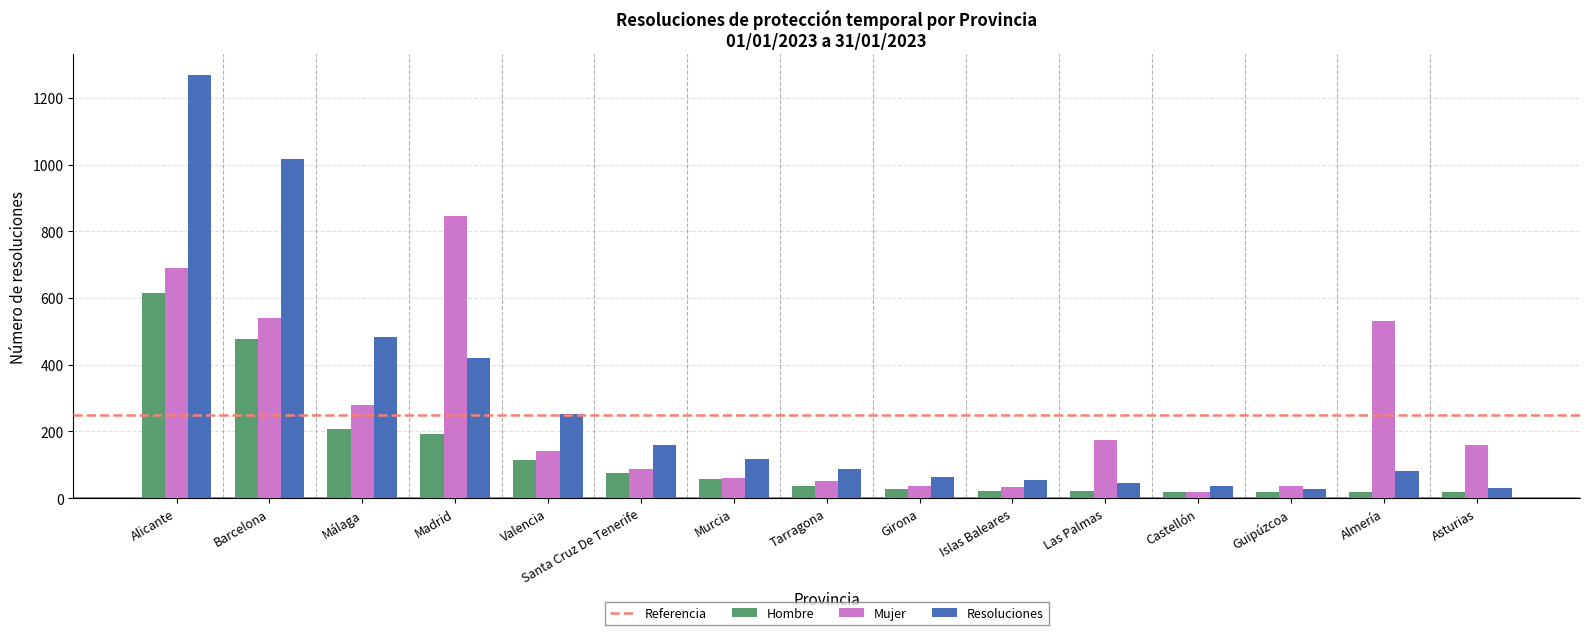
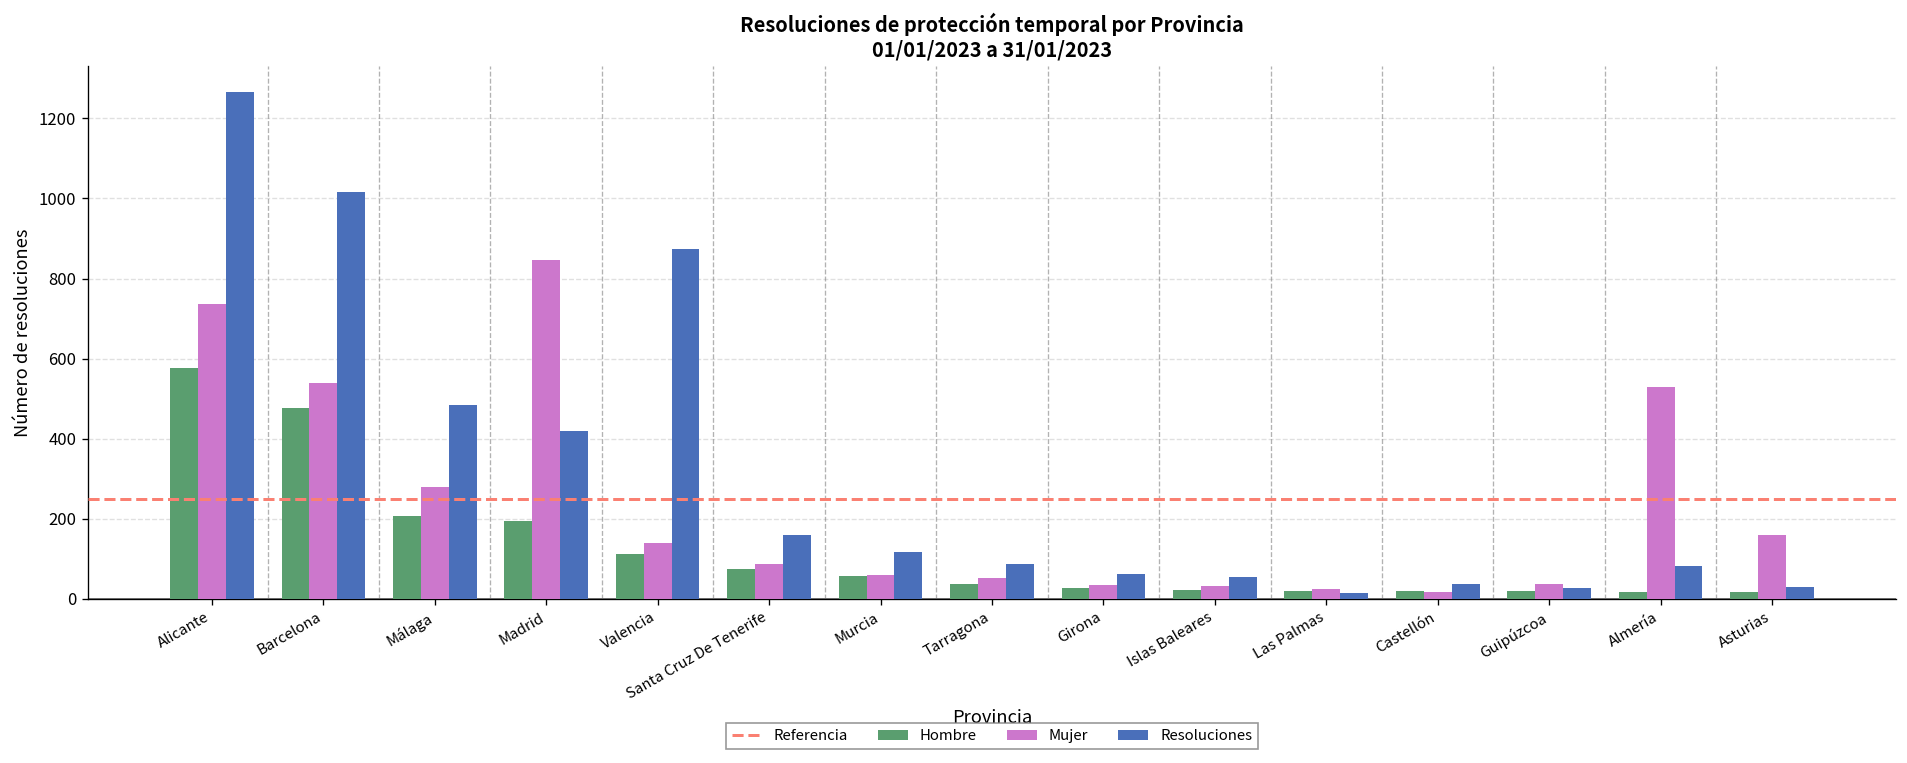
Hombre, Alicante: 610 -> 580
Mujer, Alicante: 690 -> 740
Resoluciones, Valencia: 250 -> 880
Mujer, Las Palmas: 170 -> 20
Resoluciones, Las Palmas: 40 -> 10
